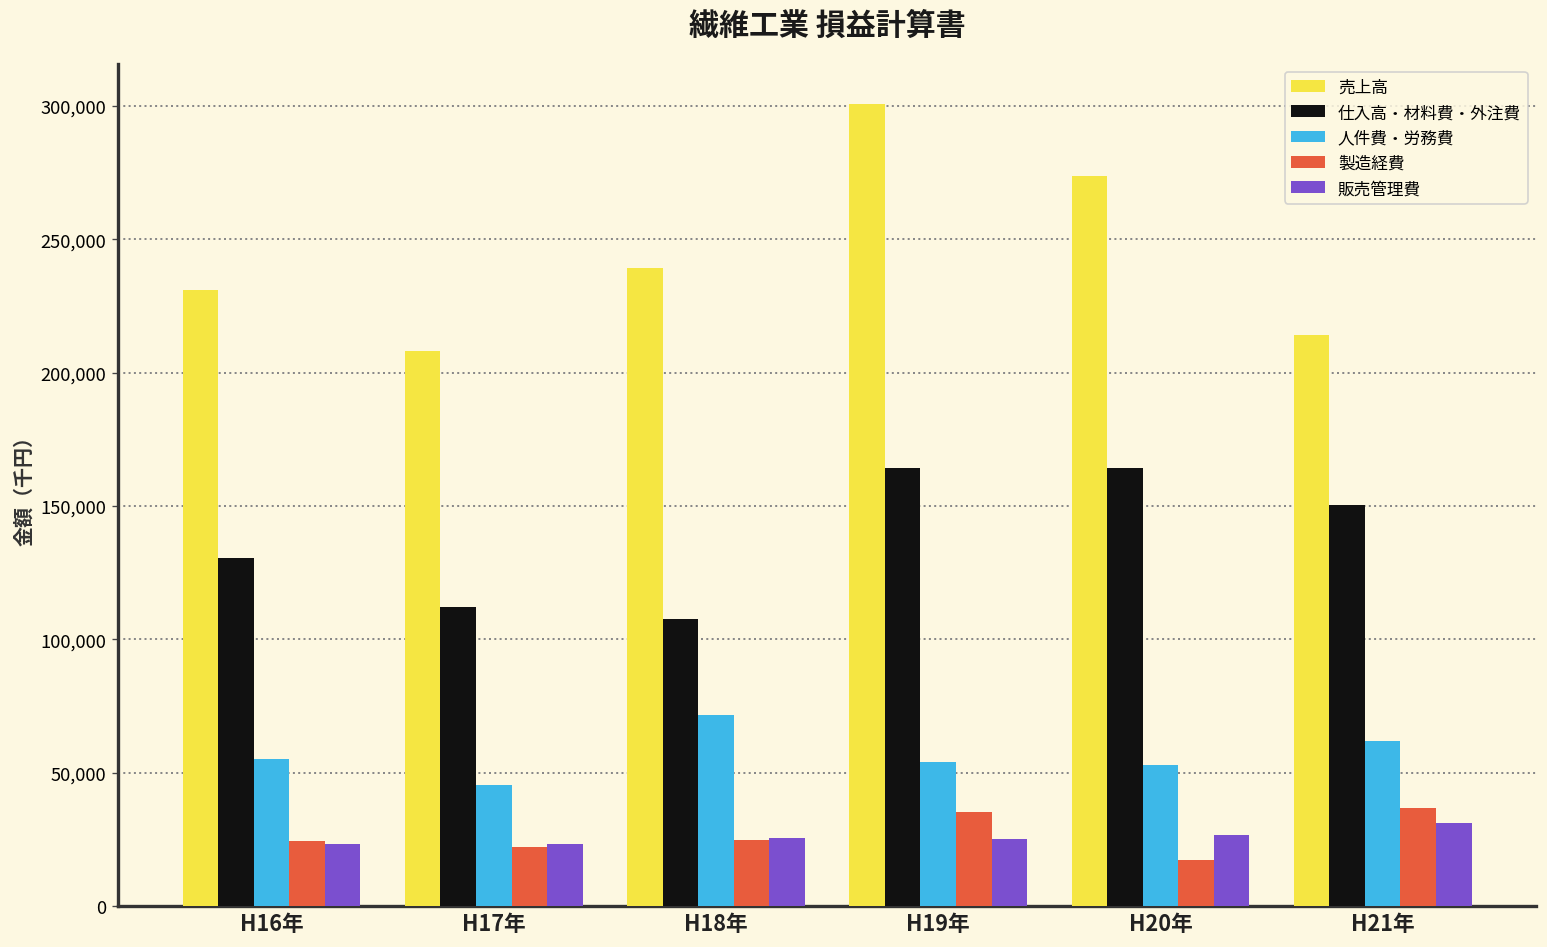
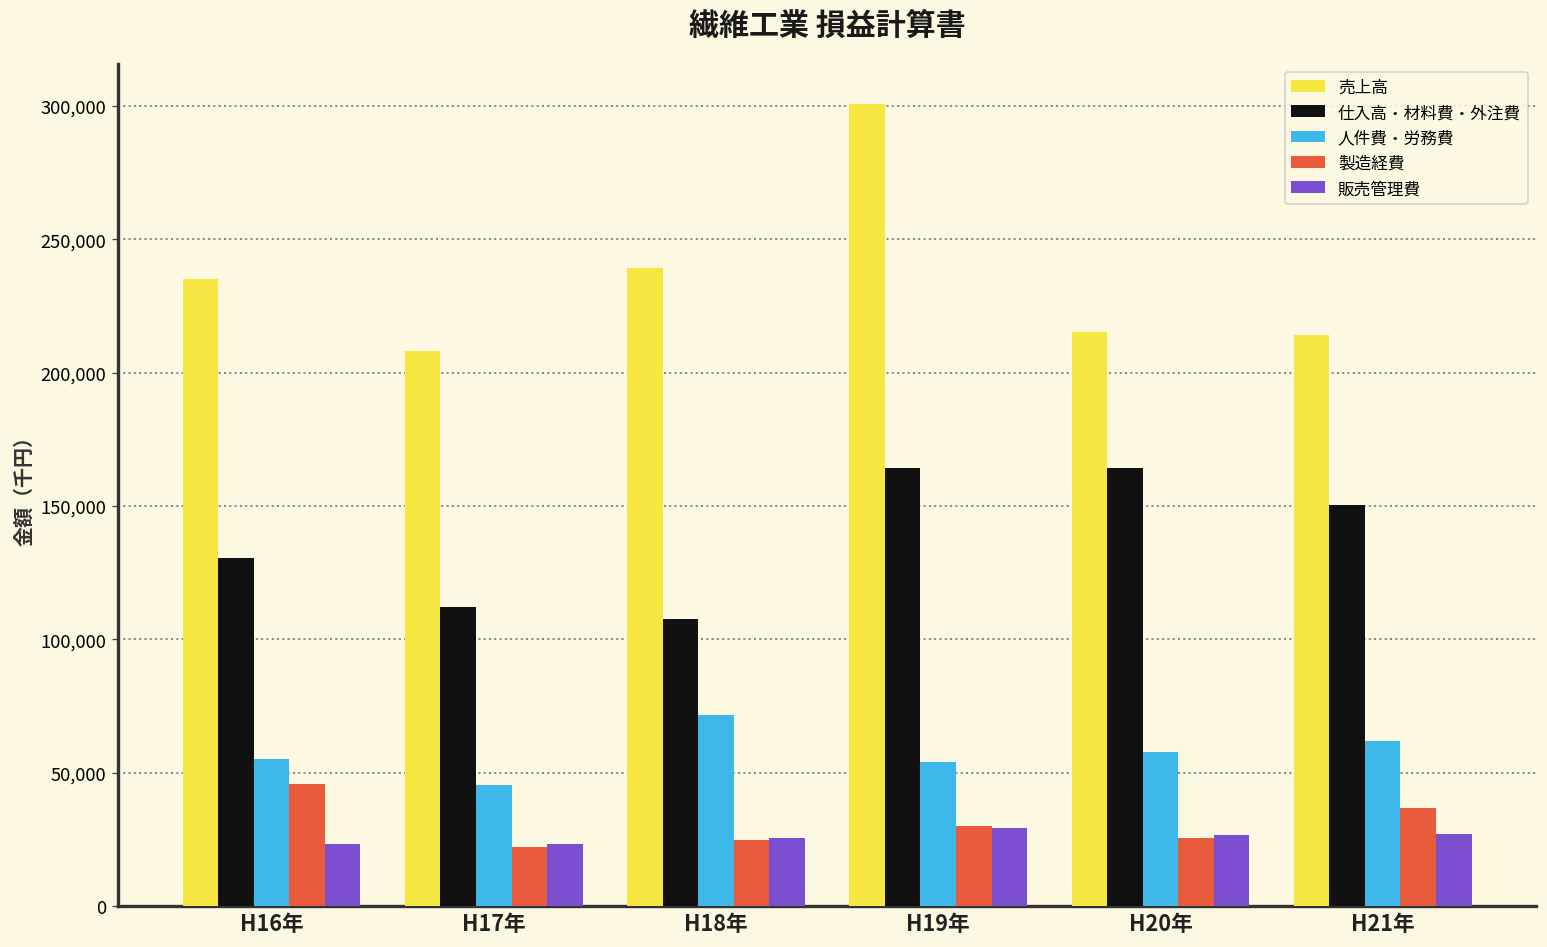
売上高, H16年: 231,000 -> 235,000
製造経費, H16年: 24,000 -> 46,000
製造経費, H19年: 35,000 -> 30,000
販売管理費, H19年: 25,000 -> 30,000
売上高, H20年: 274,000 -> 215,000
人件費・労務費, H20年: 53,000 -> 58,000
製造経費, H20年: 17,000 -> 26,000
販売管理費, H21年: 31,000 -> 27,000
